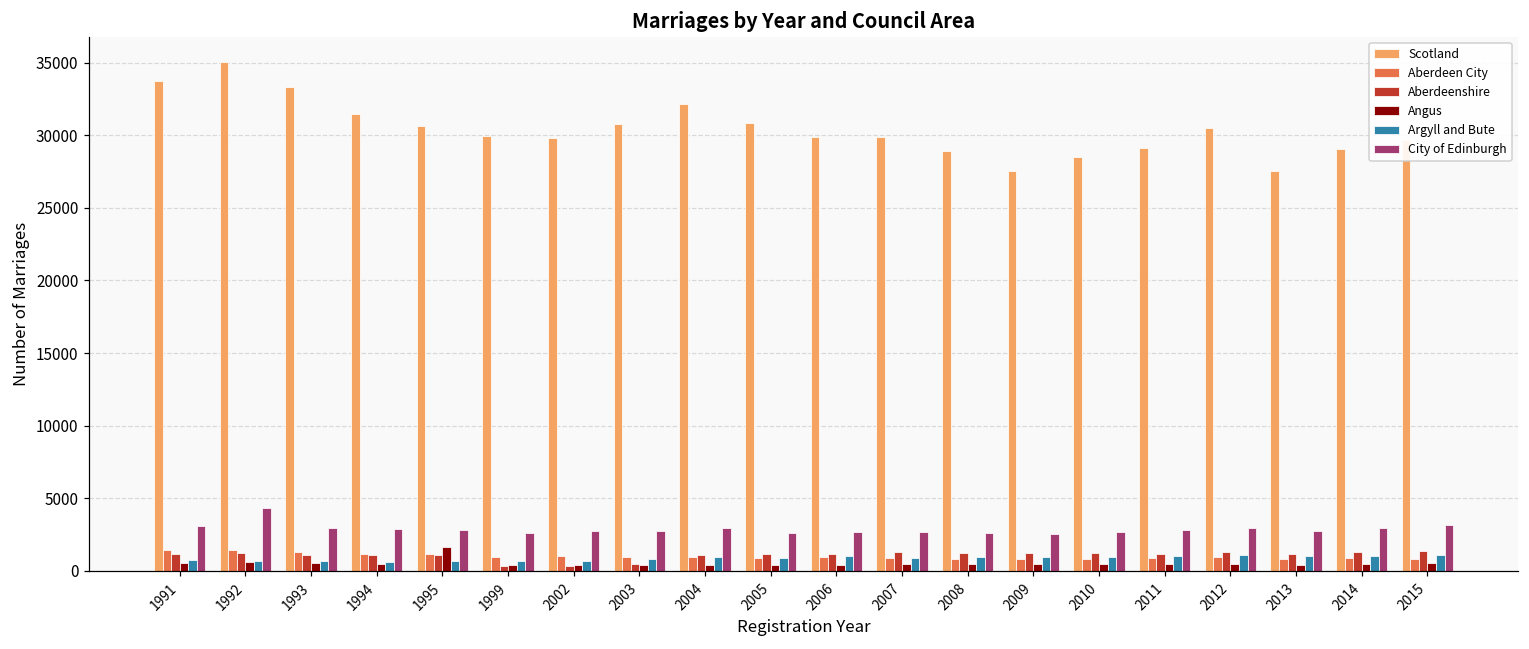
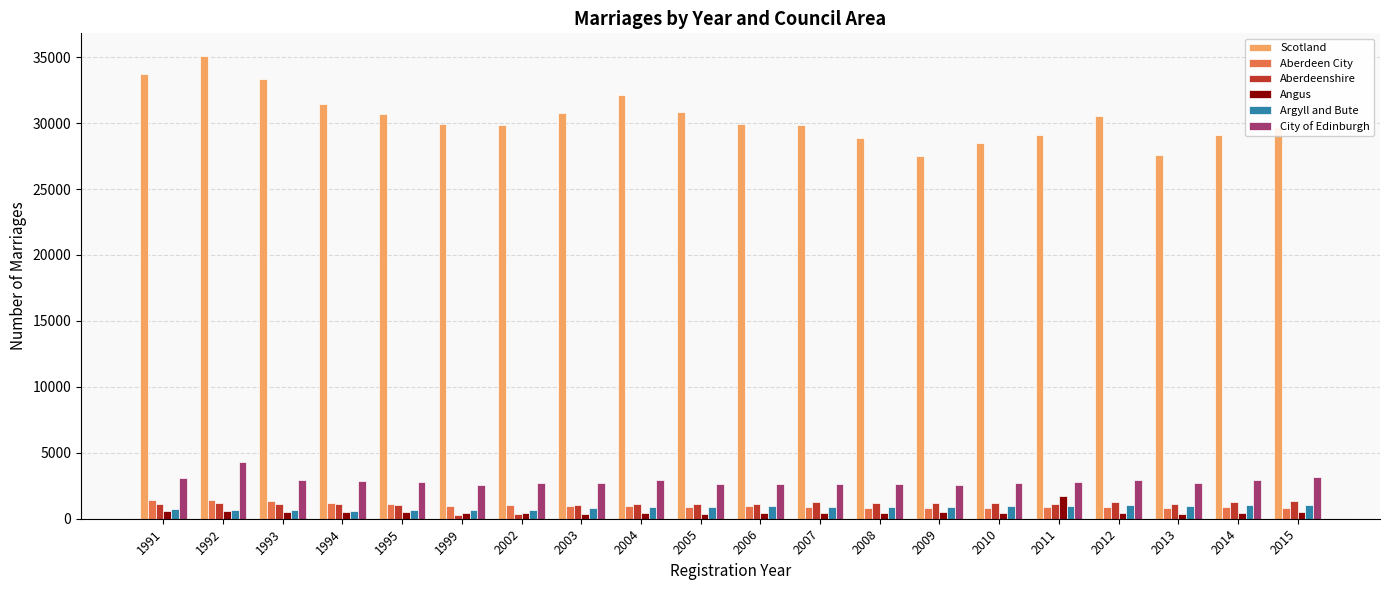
Angus, 1995: 1600 -> 500
Aberdeenshire, 2003: 400 -> 1100
Angus, 2011: 400 -> 1700
